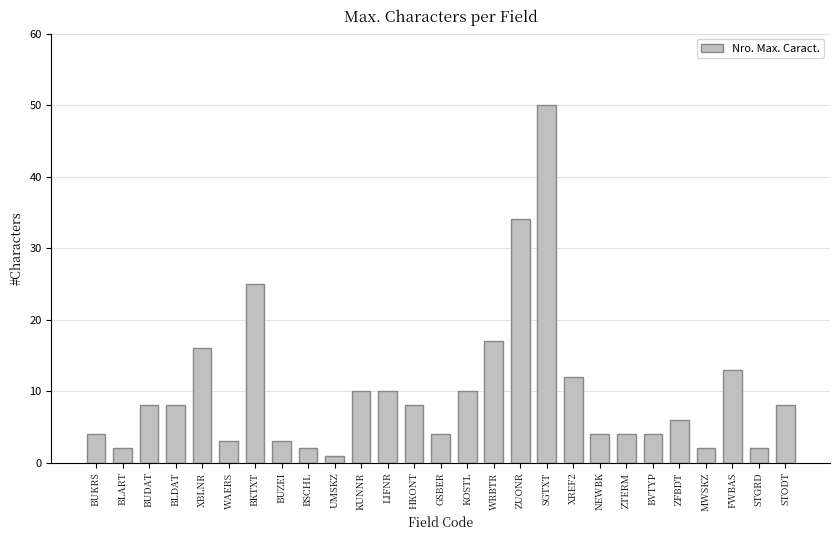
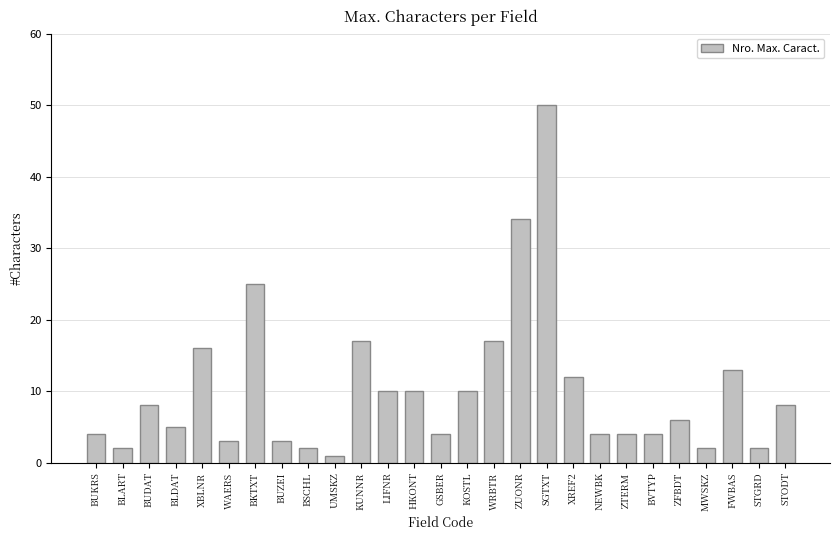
BLDAT: 8 -> 5
KUNNR: 10 -> 17
HKONT: 8 -> 10
